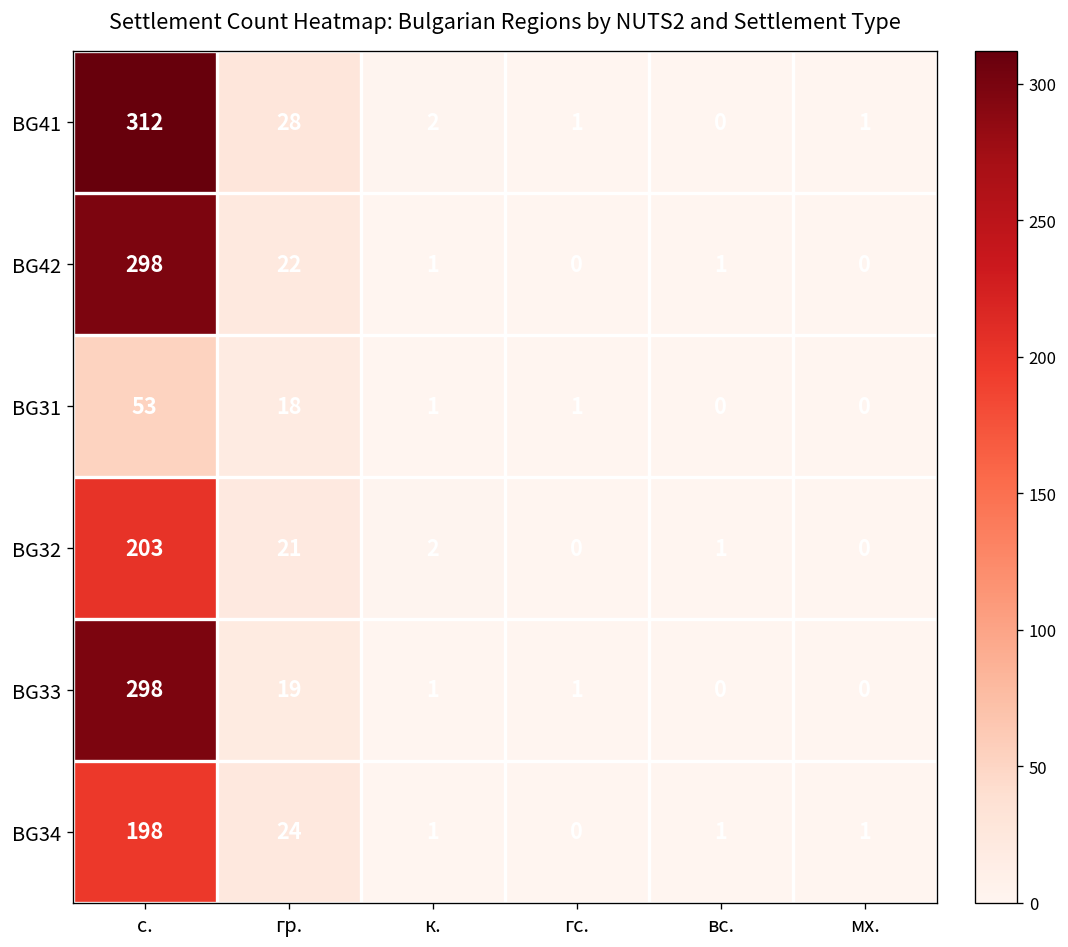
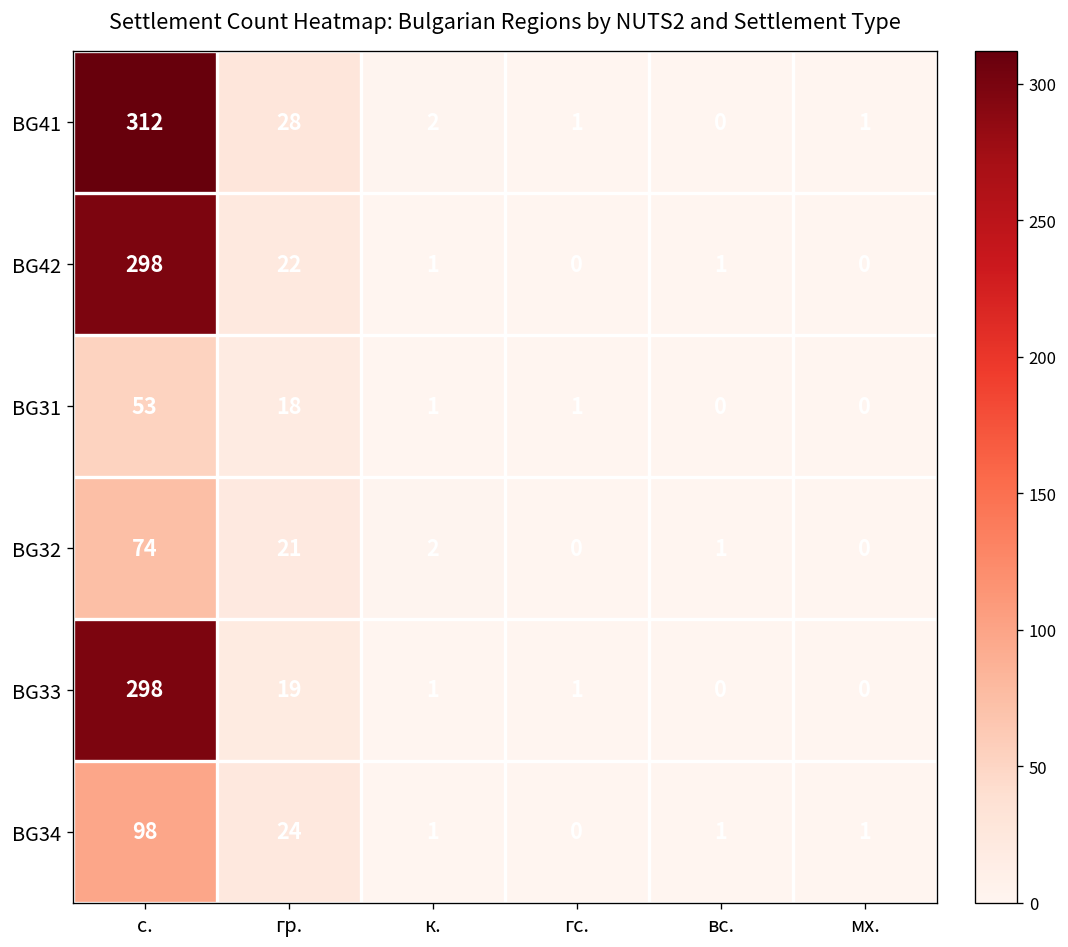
BG32, с.: 203 -> 74
BG34, с.: 198 -> 98
